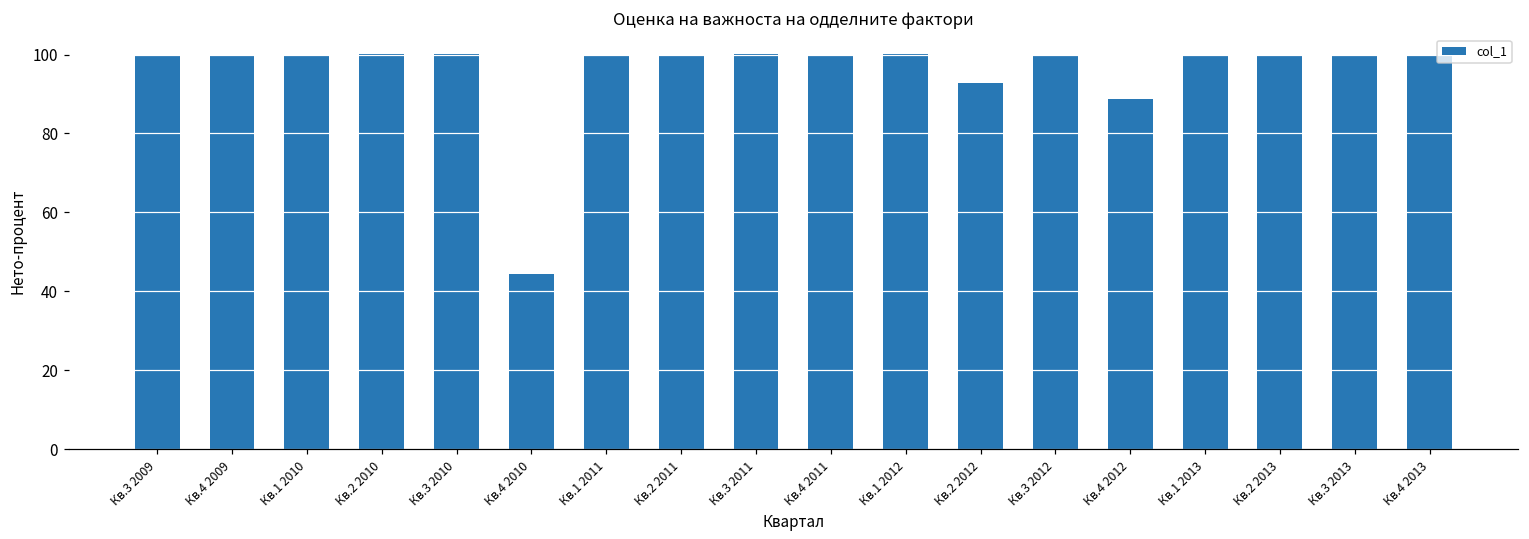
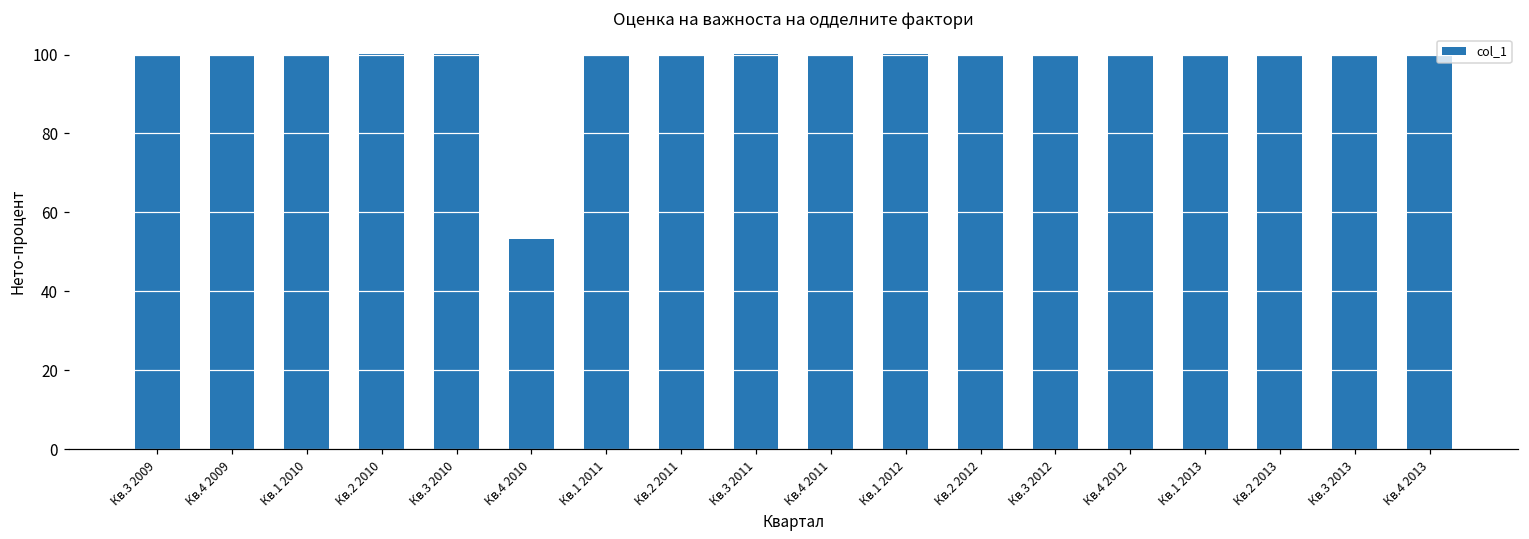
Кв.4 2010: 45 -> 53
Кв.2 2012: 93 -> 100
Кв.4 2012: 89 -> 100
